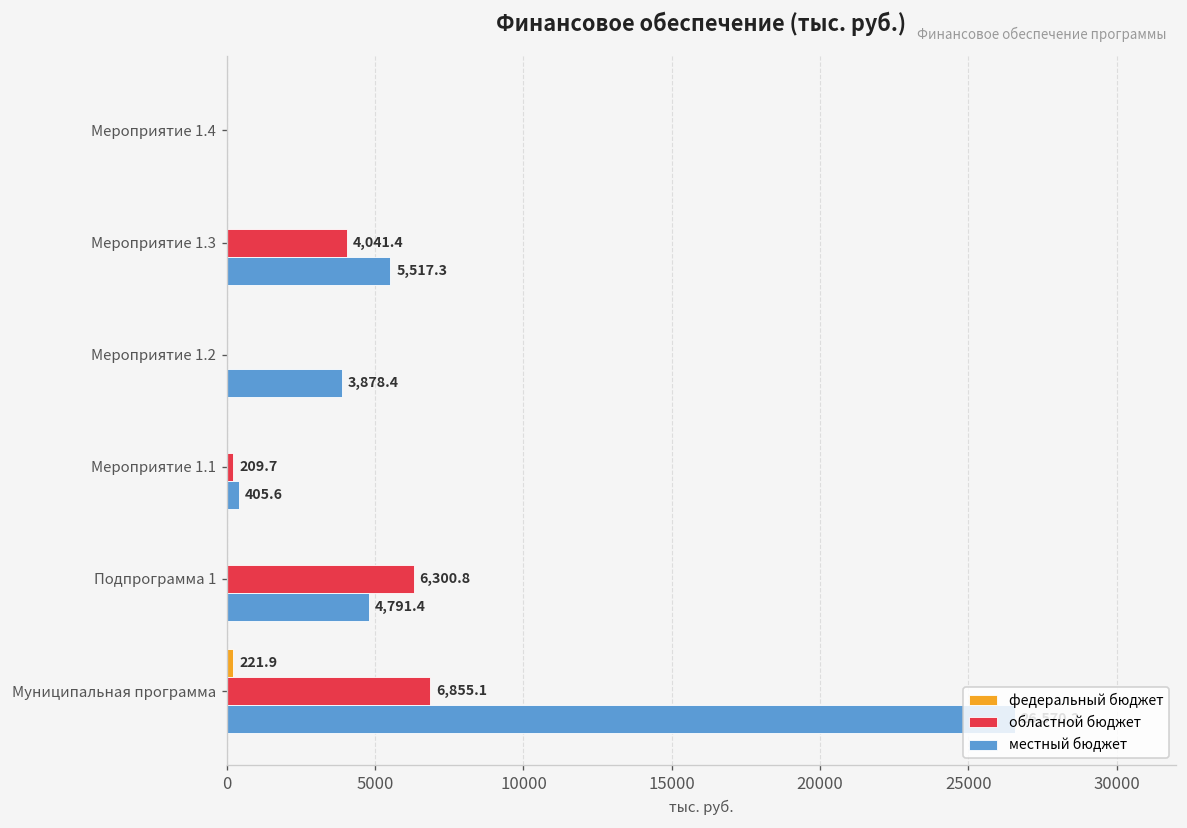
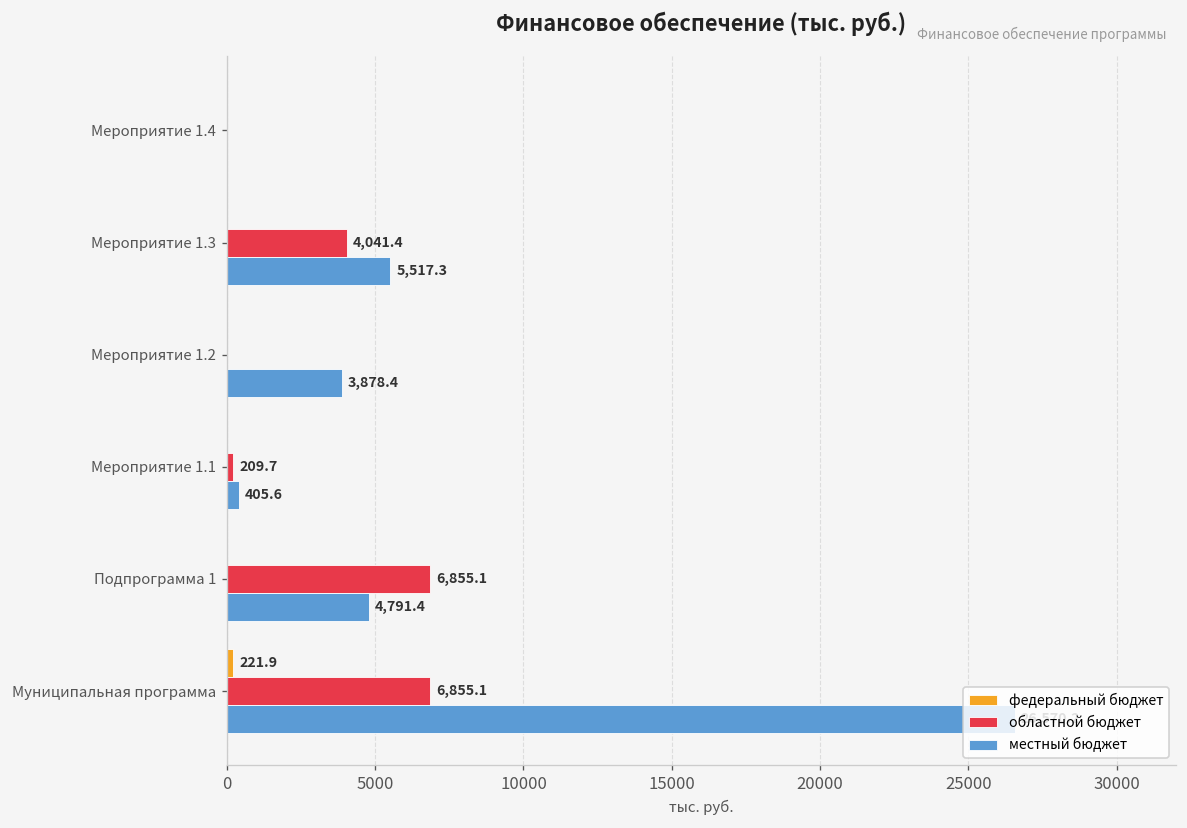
областной бюджет, Подпрограмма 1: 6,300.8 -> 6,855.1
